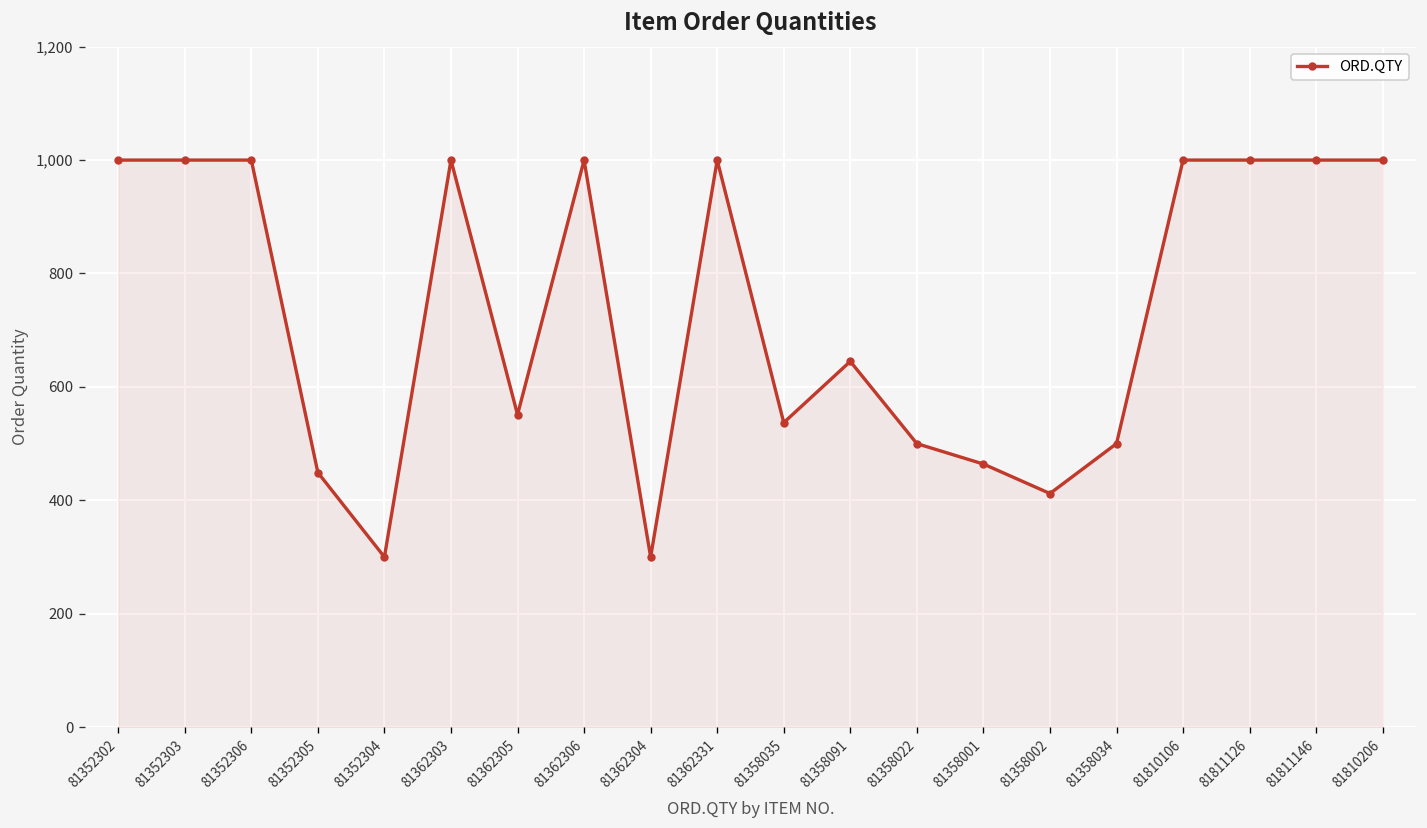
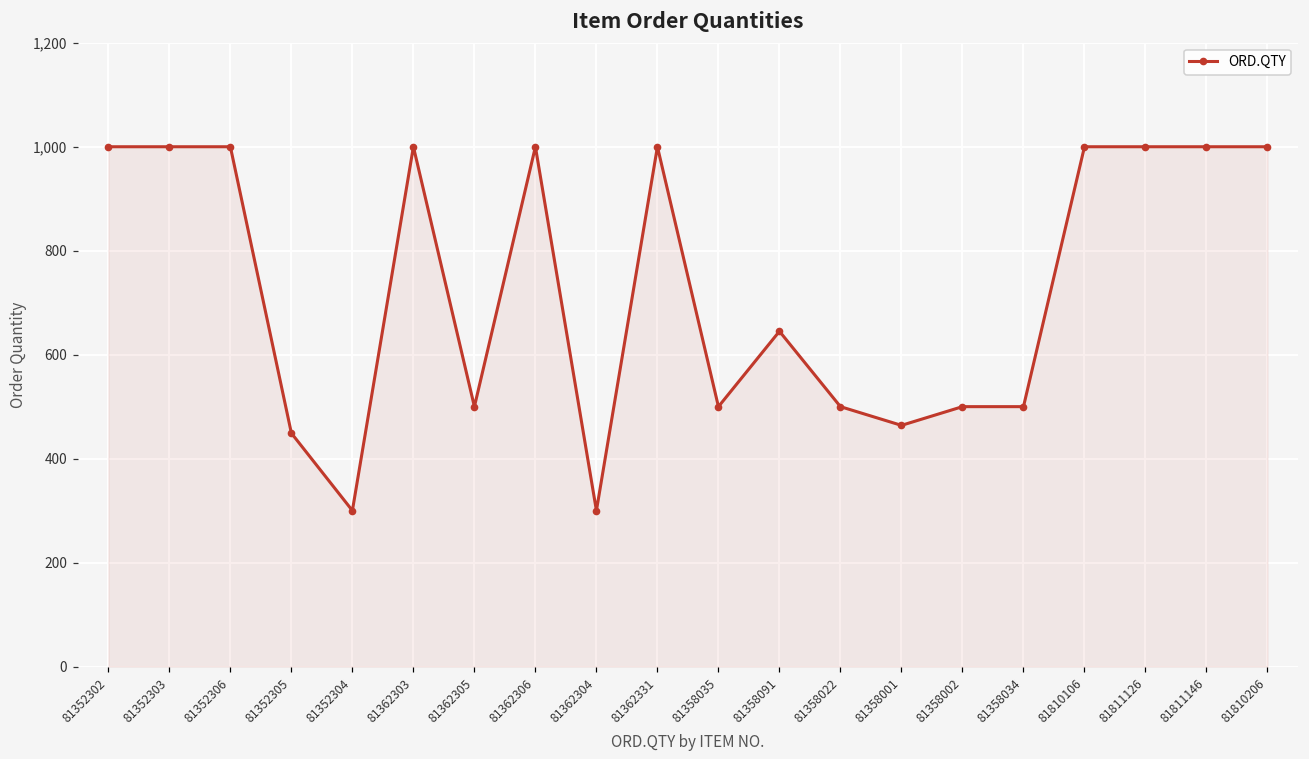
81362305: 550 -> 500
81358035: 540 -> 500
81358002: 410 -> 500
